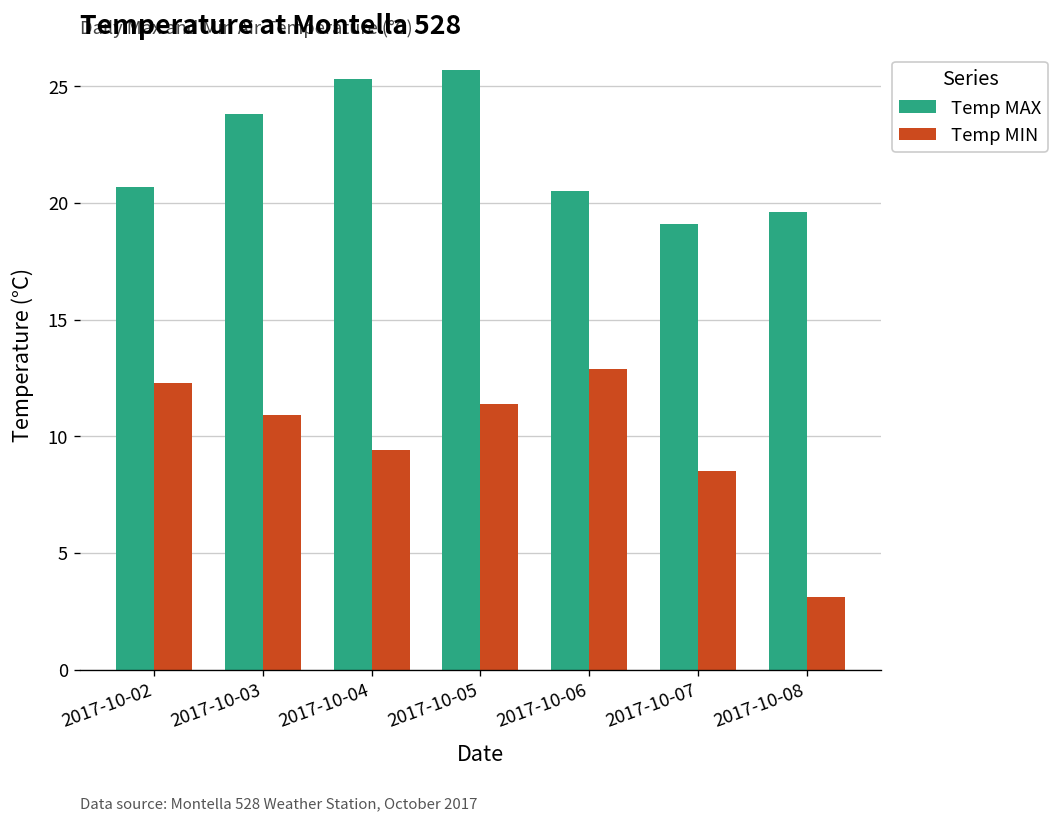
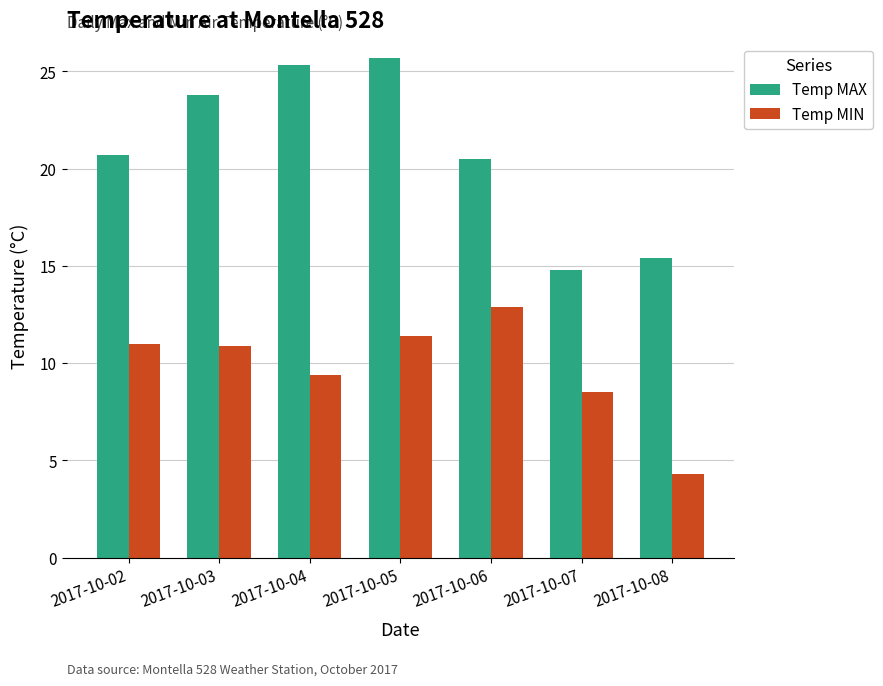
Temp MIN, 2017-10-02: 12.3 -> 11.0
Temp MAX, 2017-10-07: 19.1 -> 14.8
Temp MAX, 2017-10-08: 19.6 -> 15.4
Temp MIN, 2017-10-08: 3.1 -> 4.3
